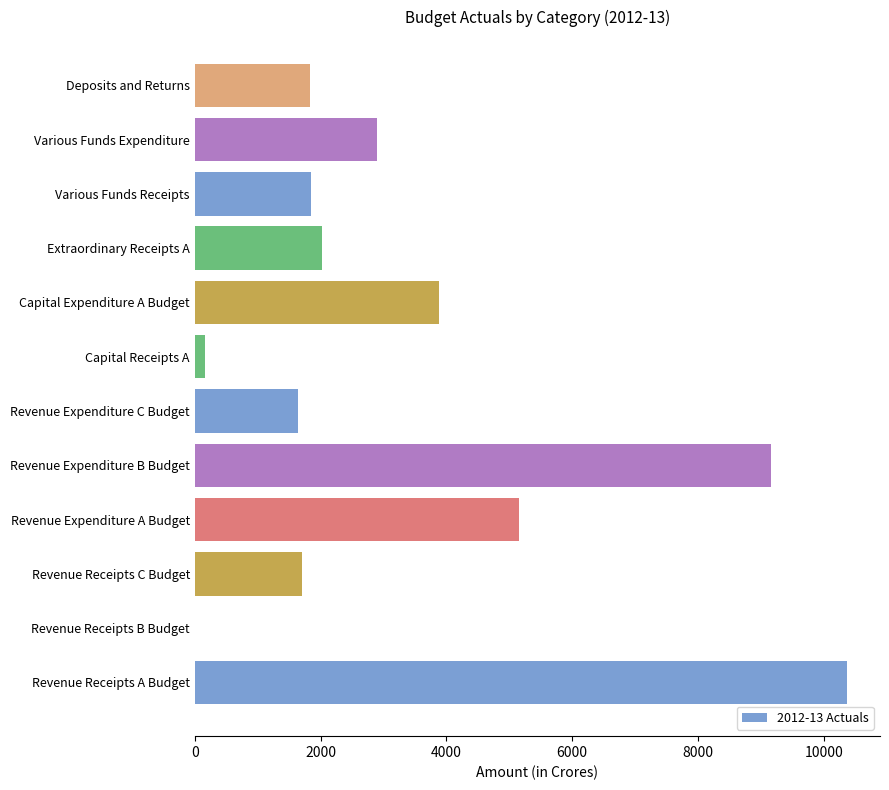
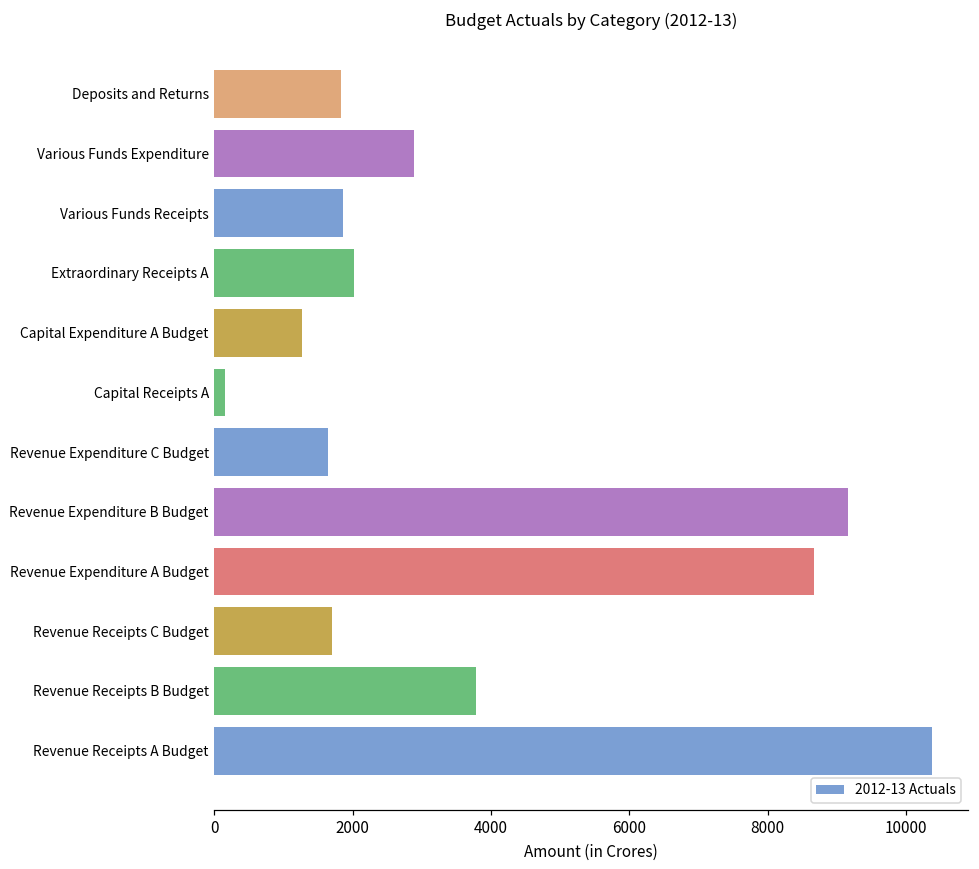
Capital Expenditure A Budget: 3900 -> 1300
Revenue Expenditure A Budget: 5200 -> 8700
Revenue Receipts B Budget: 0 -> 3800
